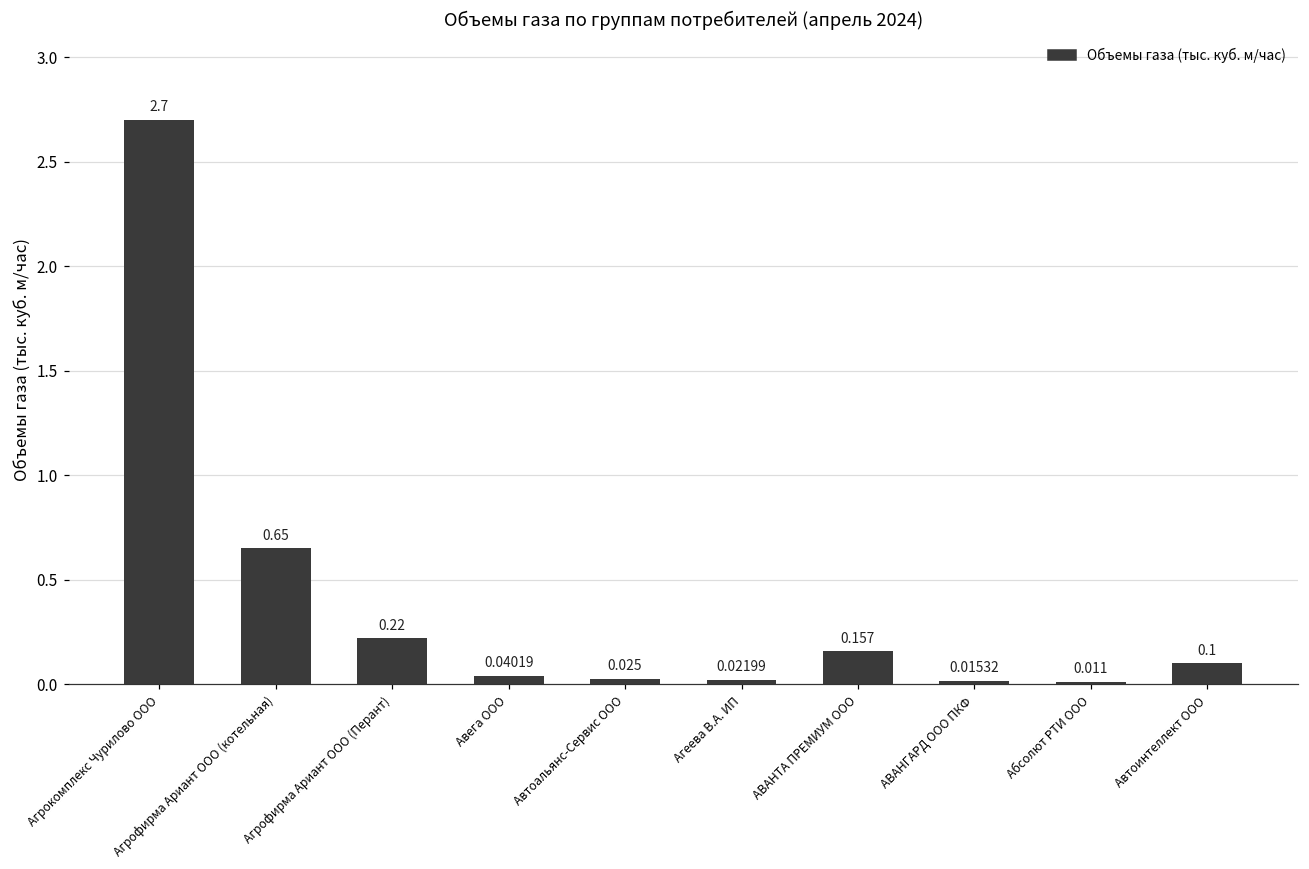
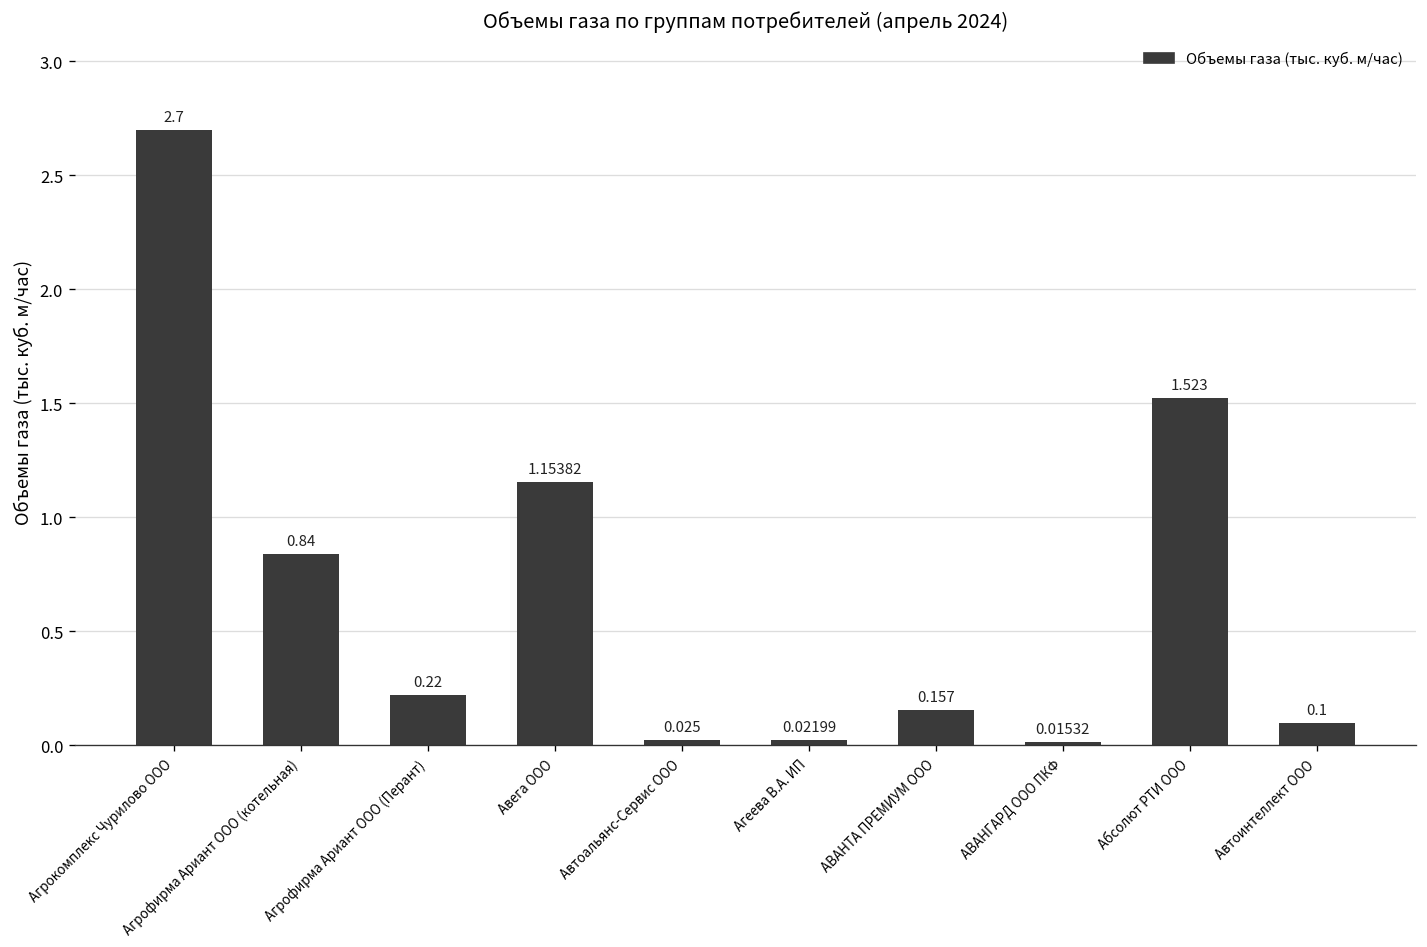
Агрофирма Ариант ООО (котельная): 0.65 -> 0.84
Авега ООО: 0.04019 -> 1.15382
Абсолют РТИ ООО: 0.011 -> 1.523
